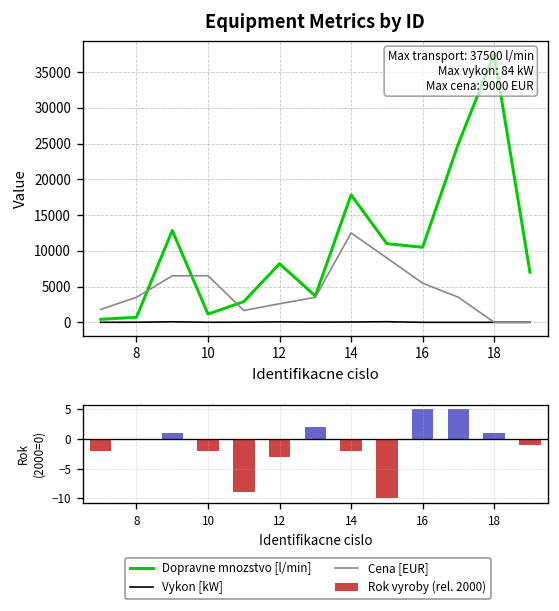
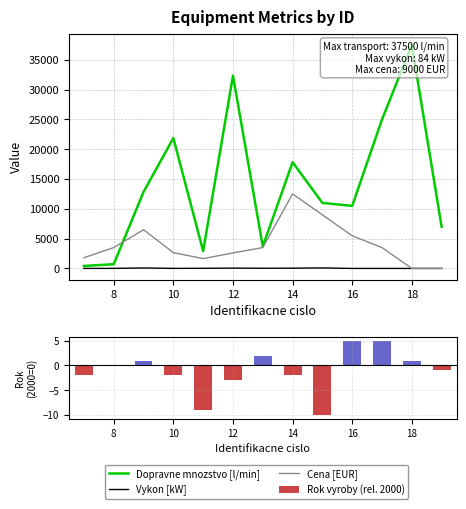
Equipment Metrics by ID, Dopravne mnozstvo [l/min], 10: 1000 -> 22000
Equipment Metrics by ID, Cena [EUR], 10: 7000 -> 3000
Equipment Metrics by ID, Dopravne mnozstvo [l/min], 12: 8000 -> 32000
